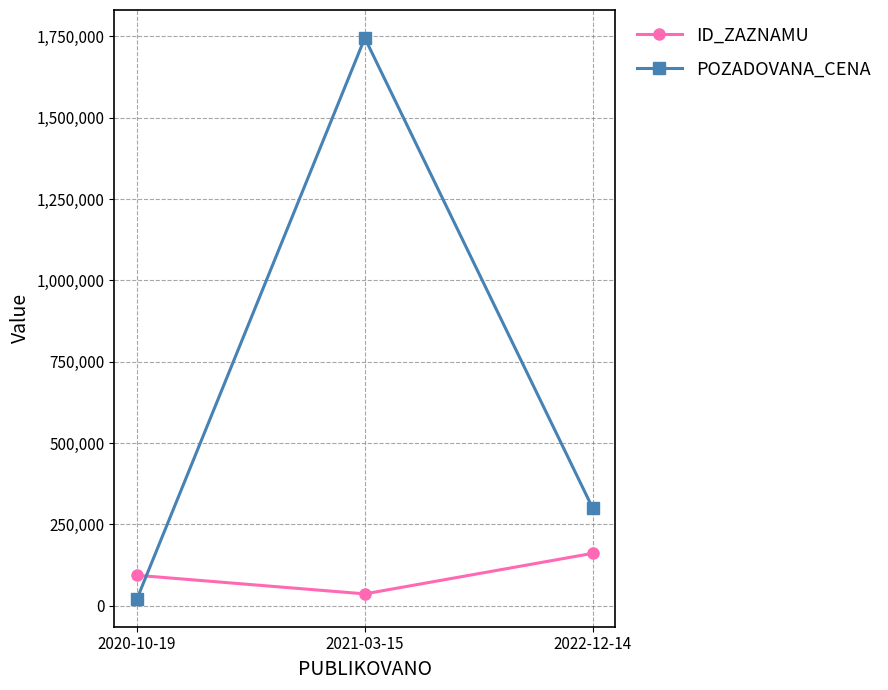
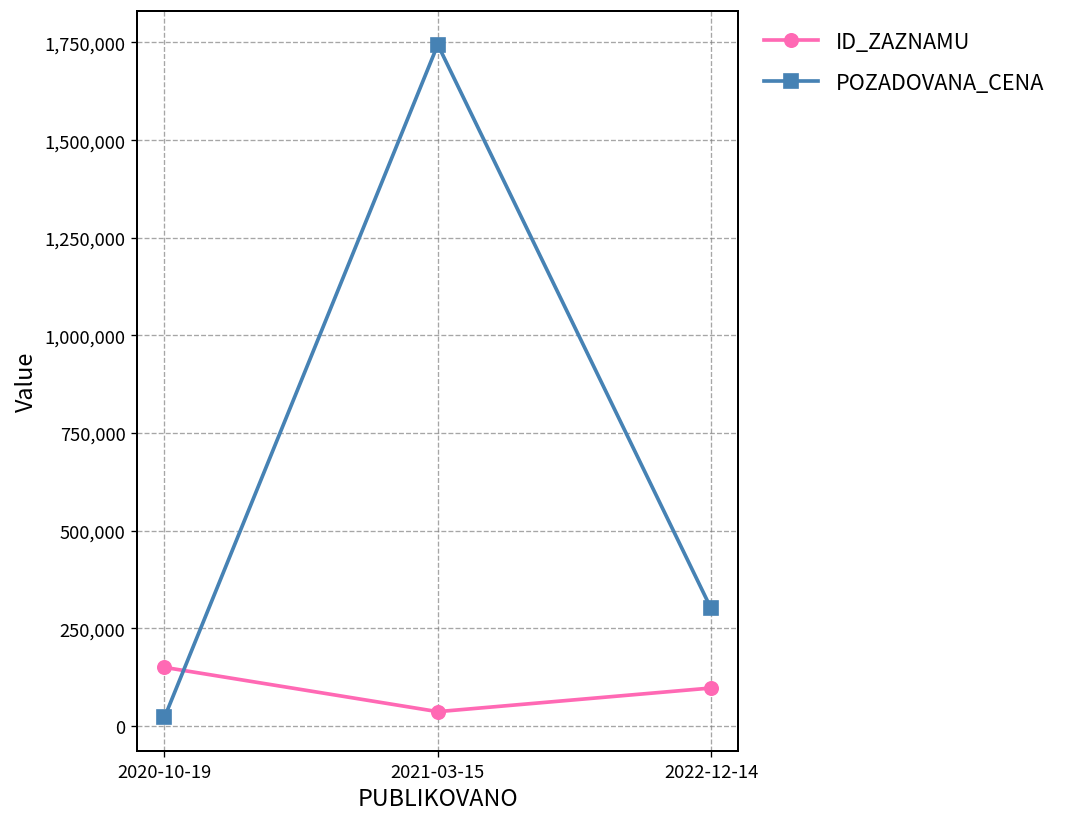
ID_ZAZNAMU, 2020-10-19: 90,000 -> 150,000
ID_ZAZNAMU, 2022-12-14: 160,000 -> 100,000
